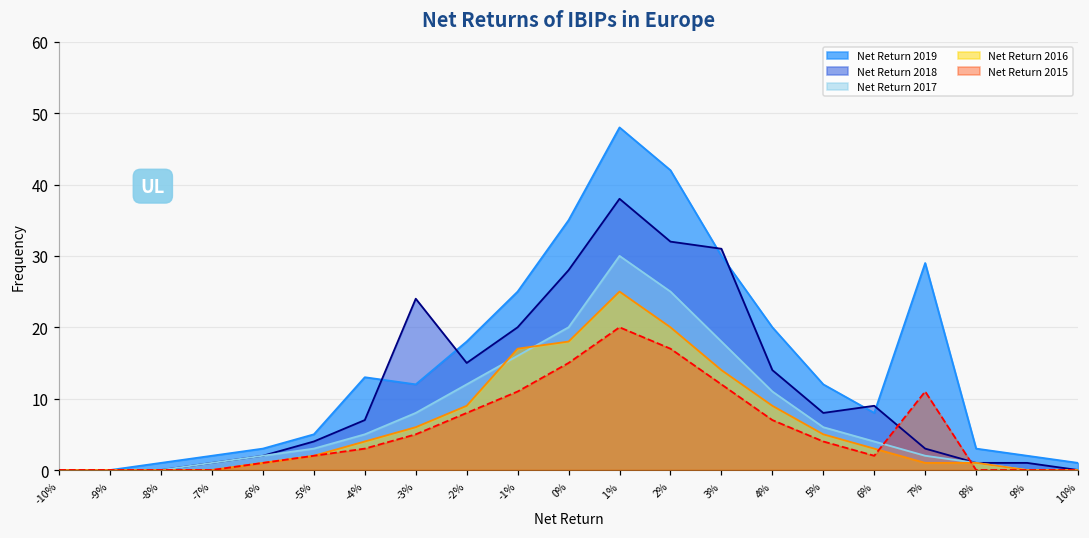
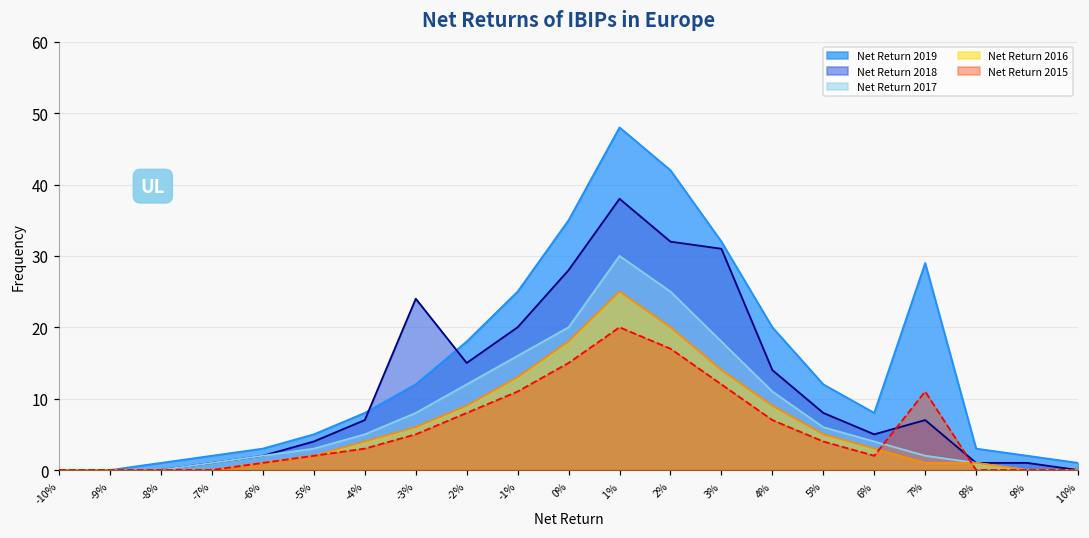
Net Return 2019, -4%: 13 -> 8
Net Return 2016, -1%: 17 -> 13
Net Return 2019, 3%: 30 -> 32
Net Return 2018, 6%: 9 -> 5
Net Return 2018, 7%: 3 -> 7
